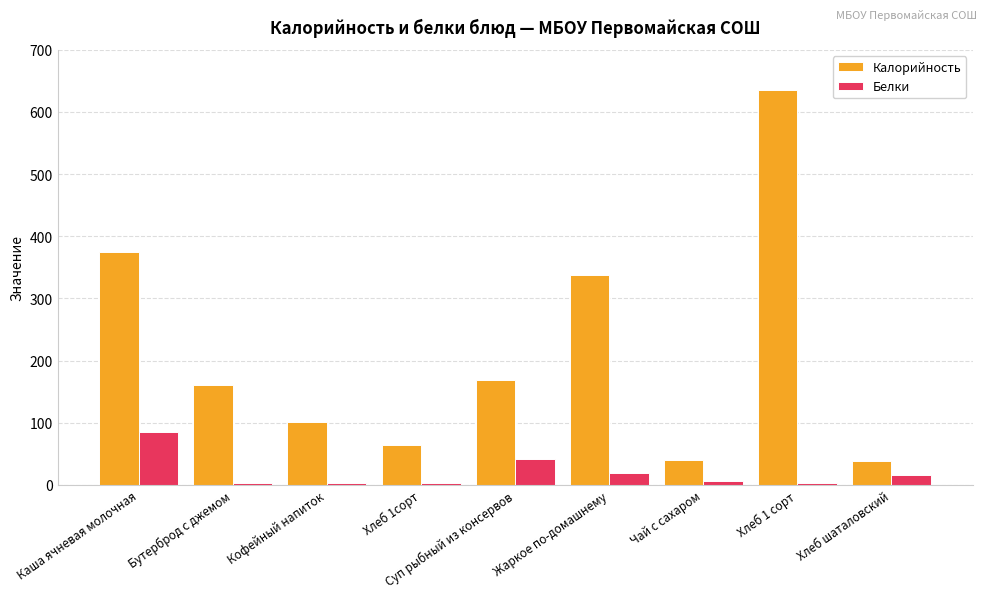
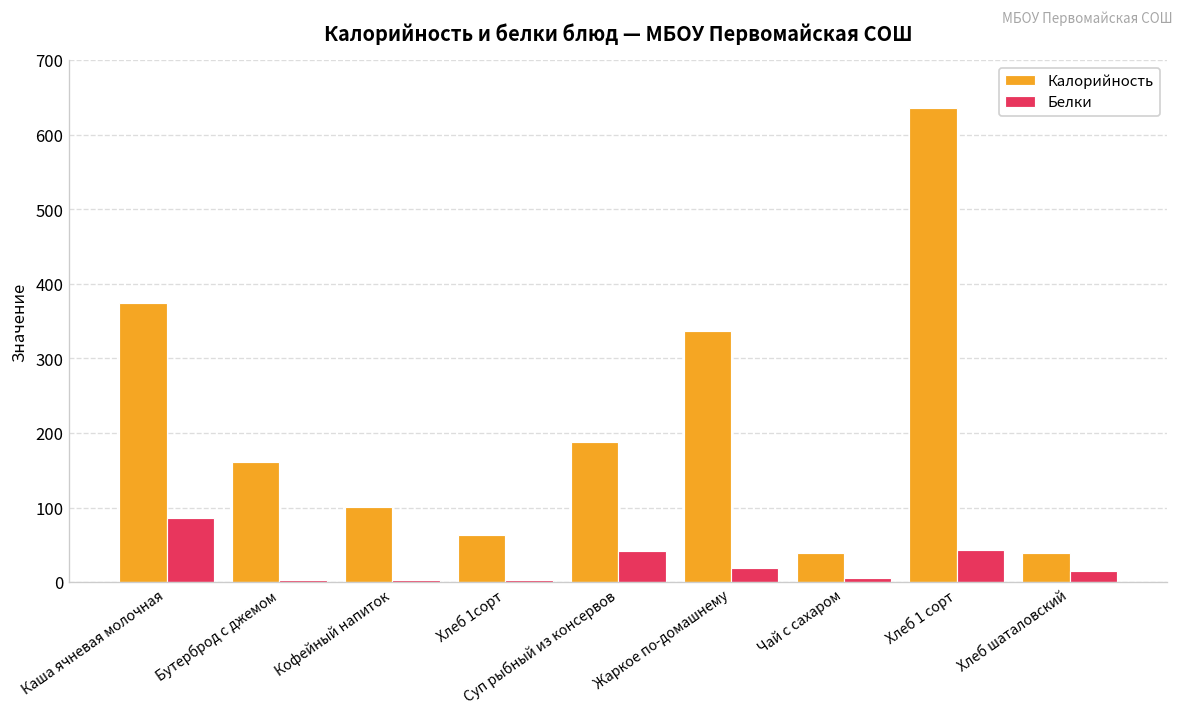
Калорийность, Суп рыбный из консервов: 170 -> 190
Белки, Хлеб 1 сорт: 0 -> 40
